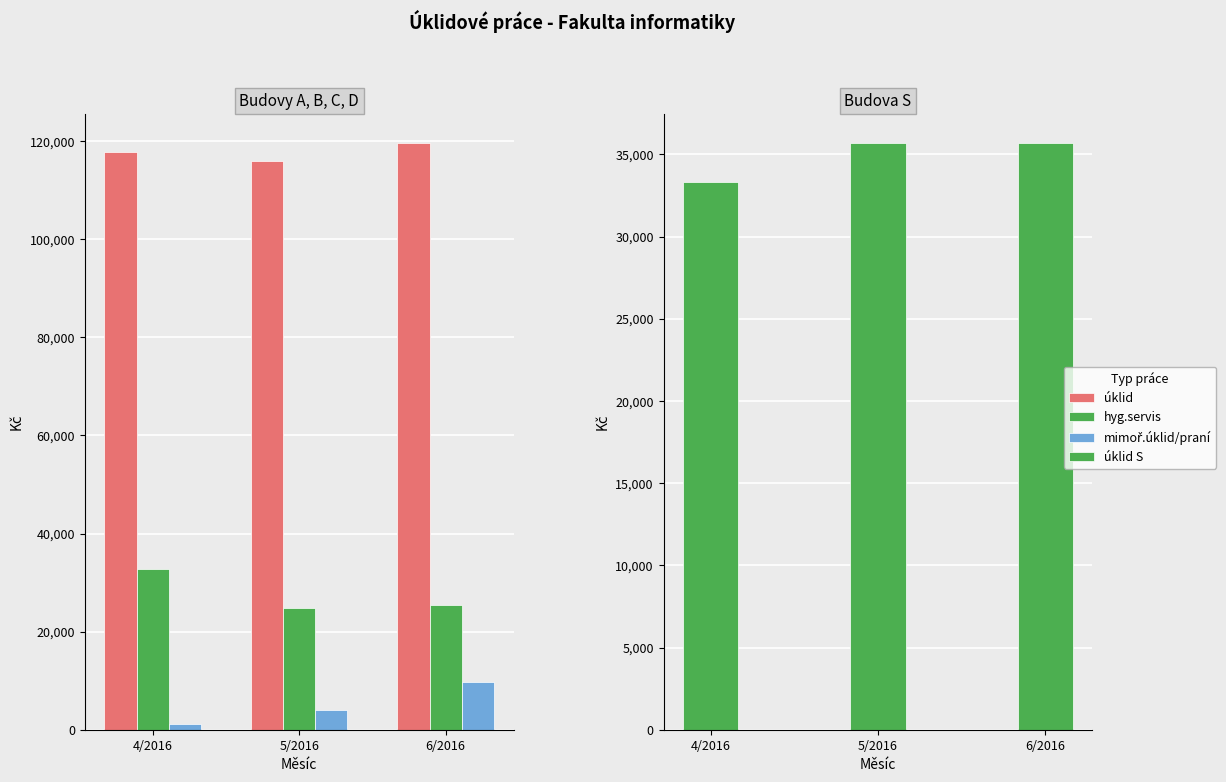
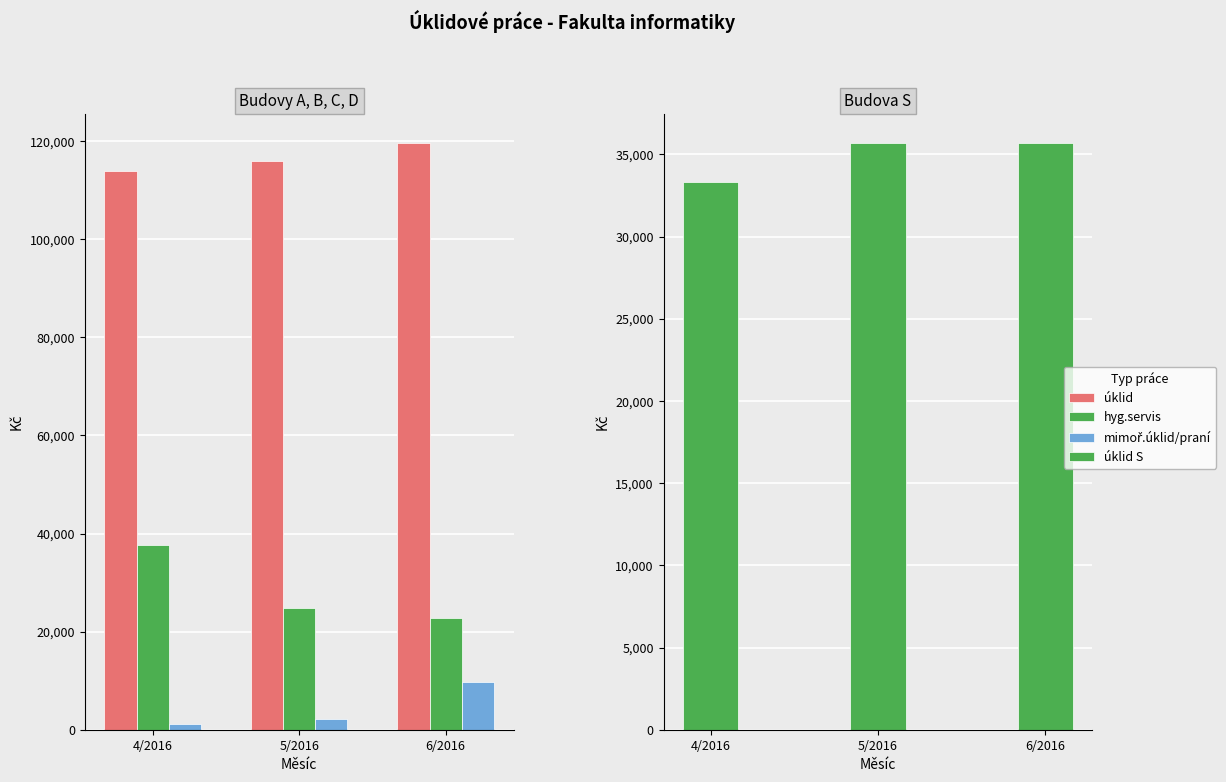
Budovy A, B, C, D, úklid, 4/2016: 118,000 -> 114,000
Budovy A, B, C, D, hyg.servis, 4/2016: 33,000 -> 38,000
Budovy A, B, C, D, mimoř.úklid/praní, 5/2016: 4,000 -> 2,000
Budovy A, B, C, D, hyg.servis, 6/2016: 25,000 -> 23,000
